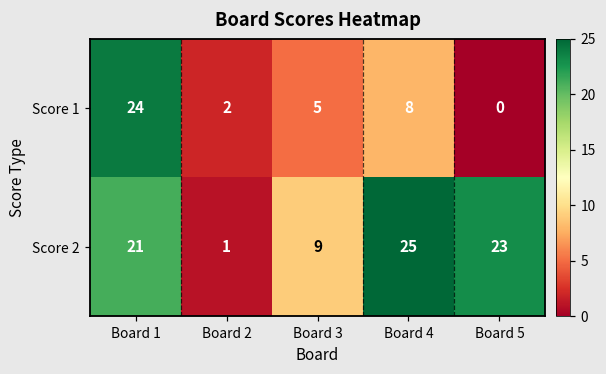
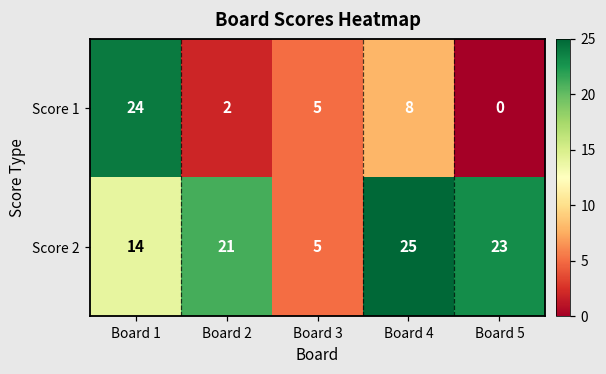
Score 2, Board 1: 21 -> 14
Score 2, Board 2: 1 -> 21
Score 2, Board 3: 9 -> 5
